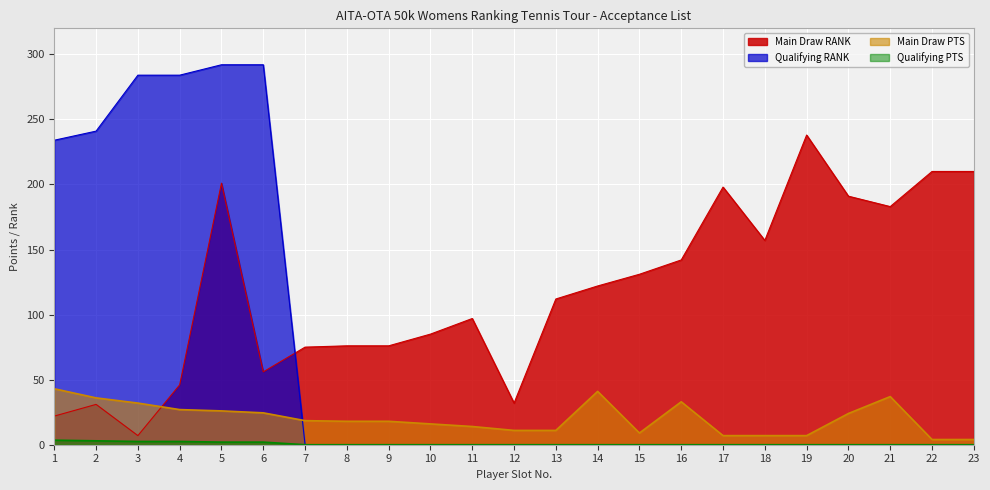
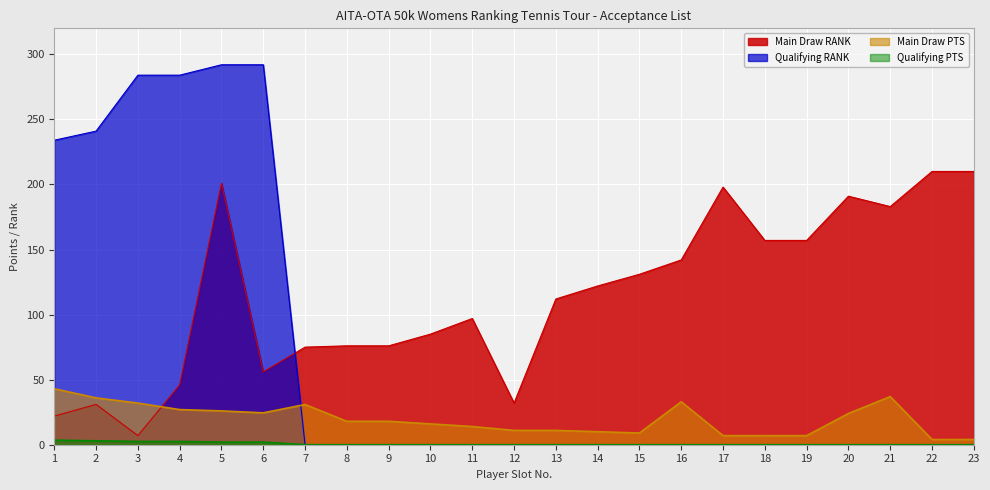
Main Draw PTS, 7: 19 -> 31
Main Draw PTS, 14: 41 -> 10
Main Draw RANK, 19: 238 -> 157
